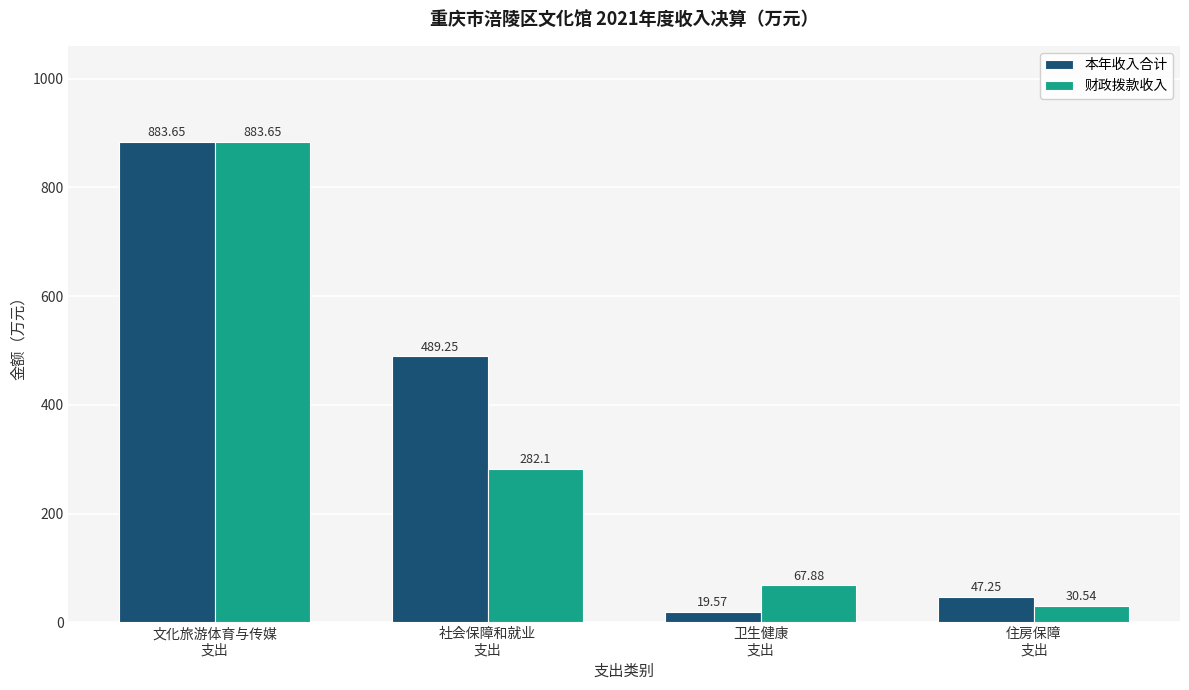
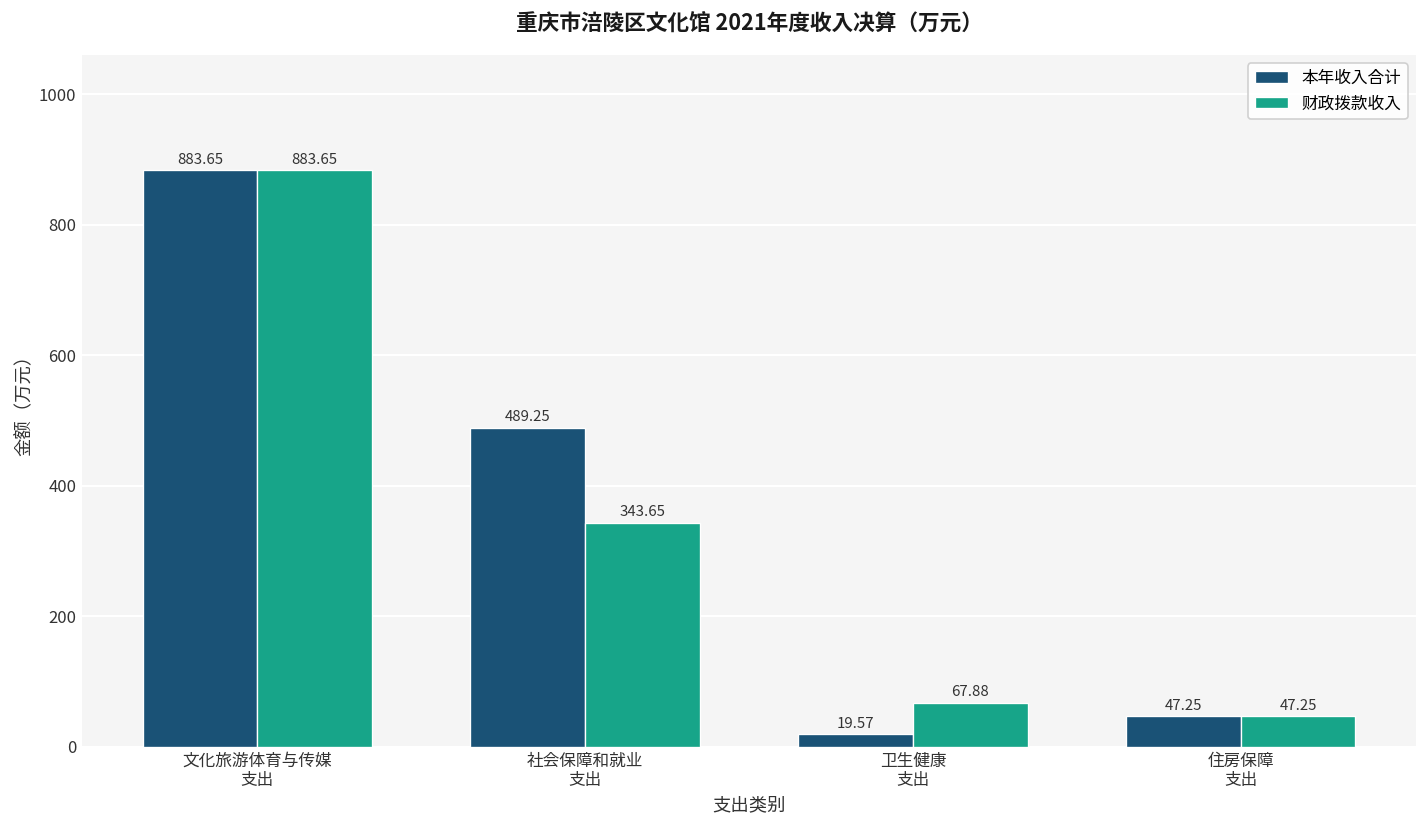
财政拨款收入, 社会保障和就业 支出: 282.1 -> 343.65
财政拨款收入, 住房保障 支出: 30.54 -> 47.25
